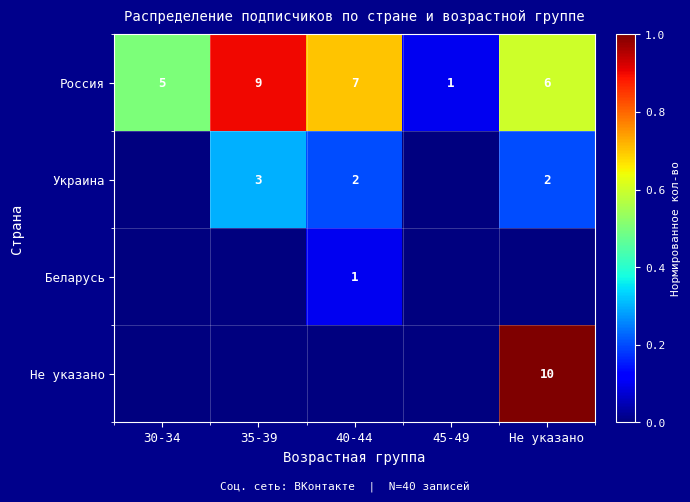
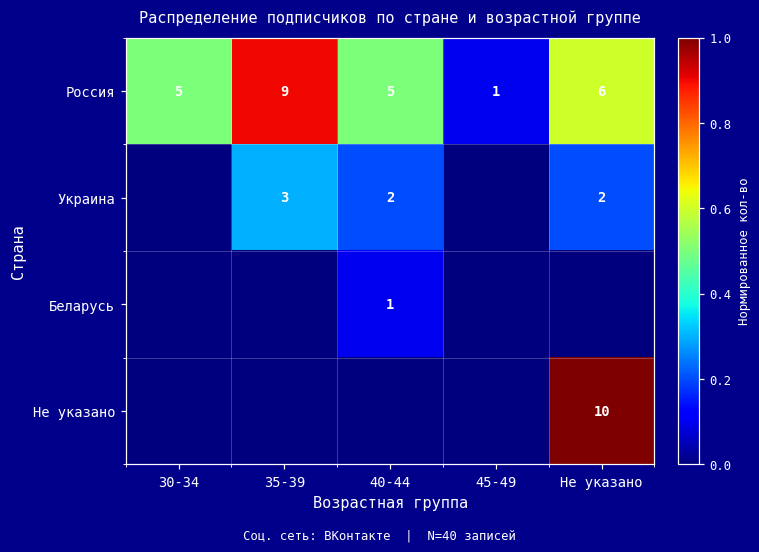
Россия, 40-44: 7 -> 5
